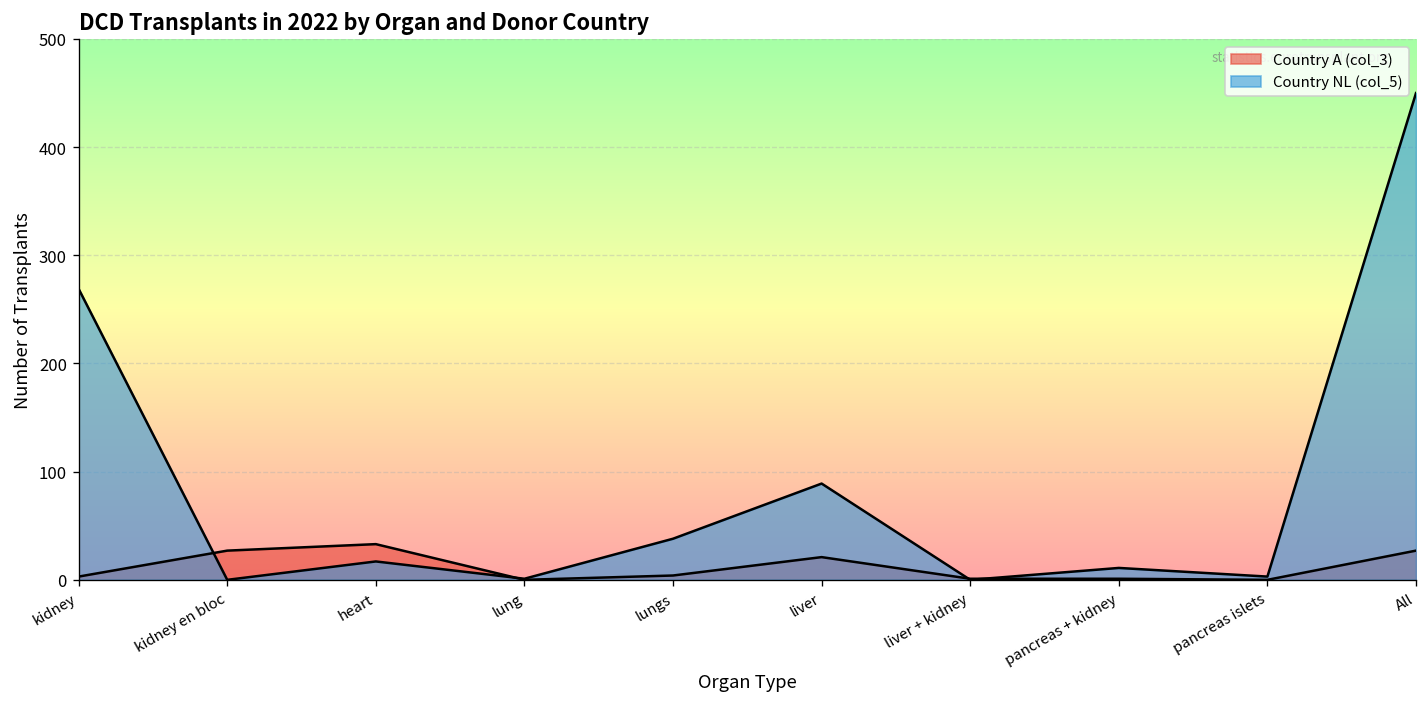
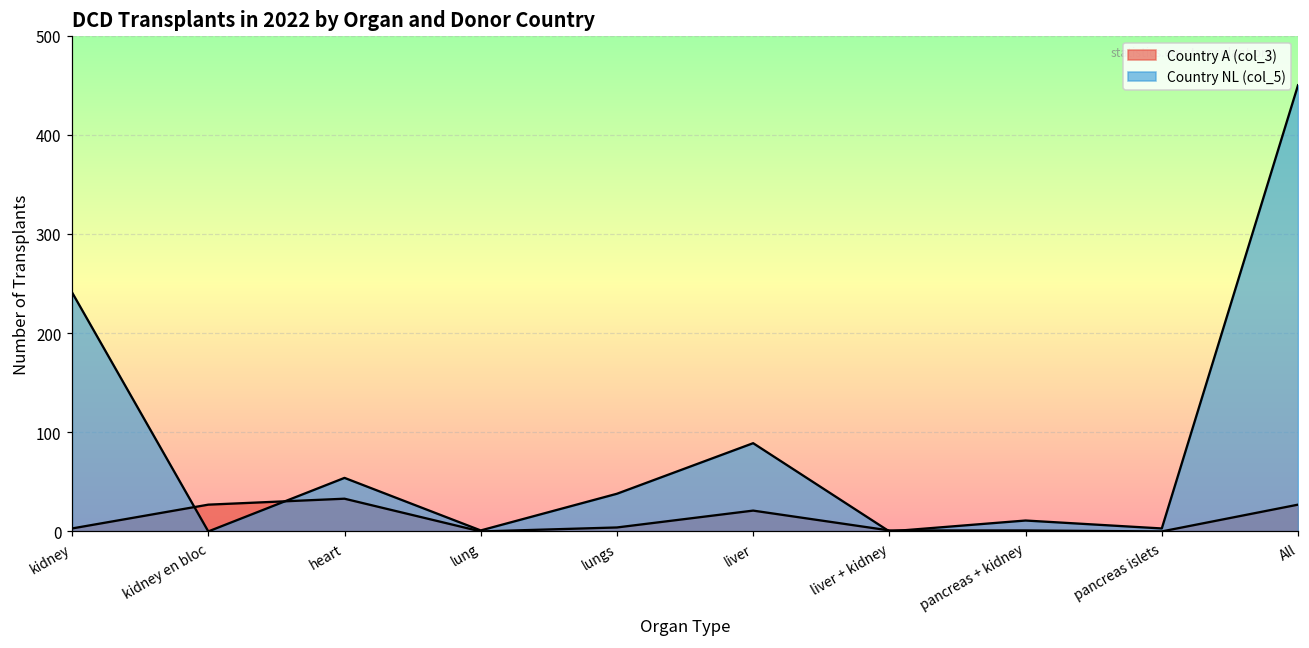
Country NL (col_5), kidney: 270 -> 240
Country NL (col_5), heart: 20 -> 50
